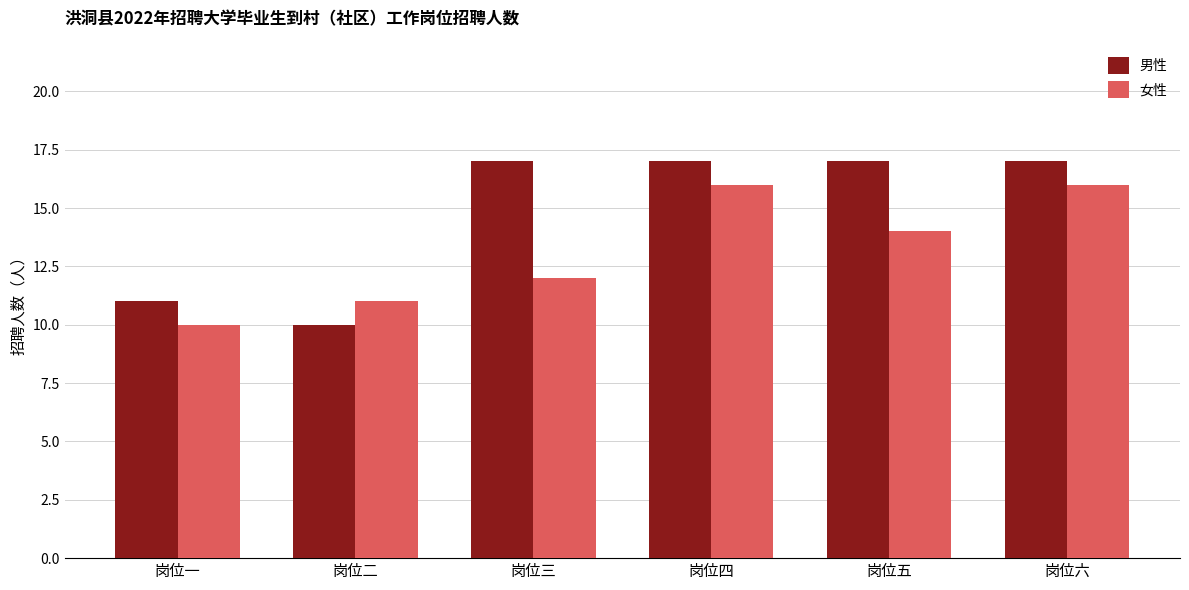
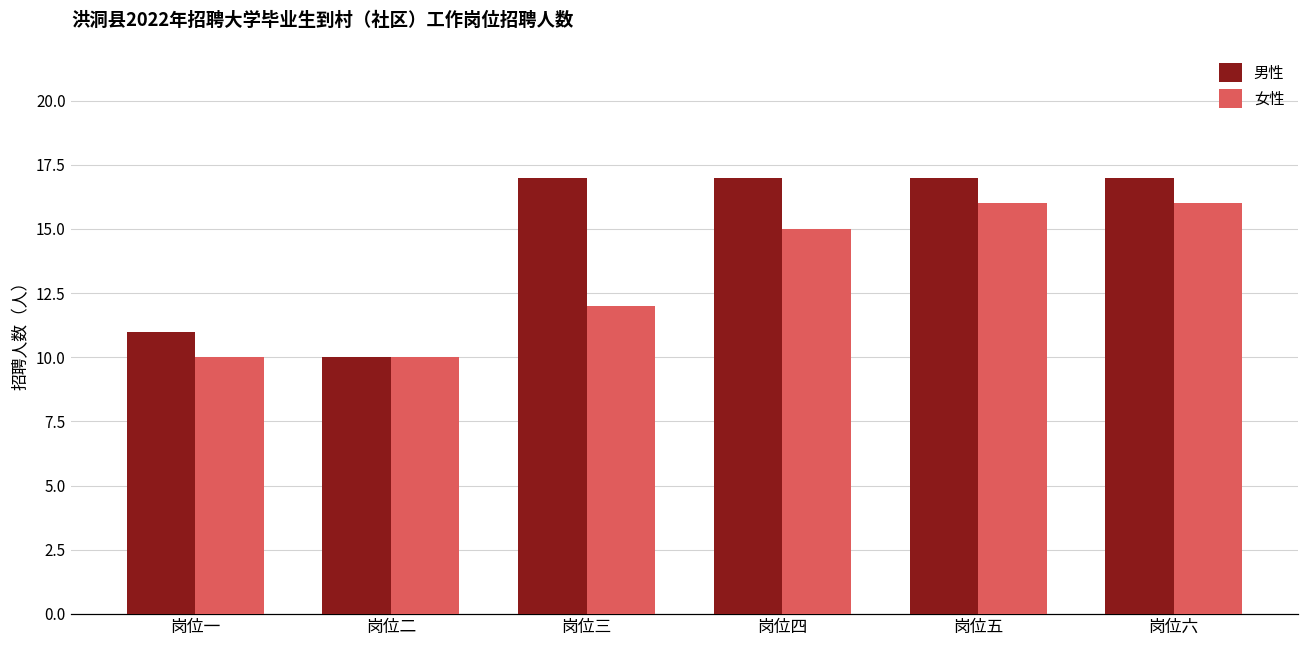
女性, 岗位二: 11 -> 10
女性, 岗位四: 16 -> 15
女性, 岗位五: 14 -> 16
